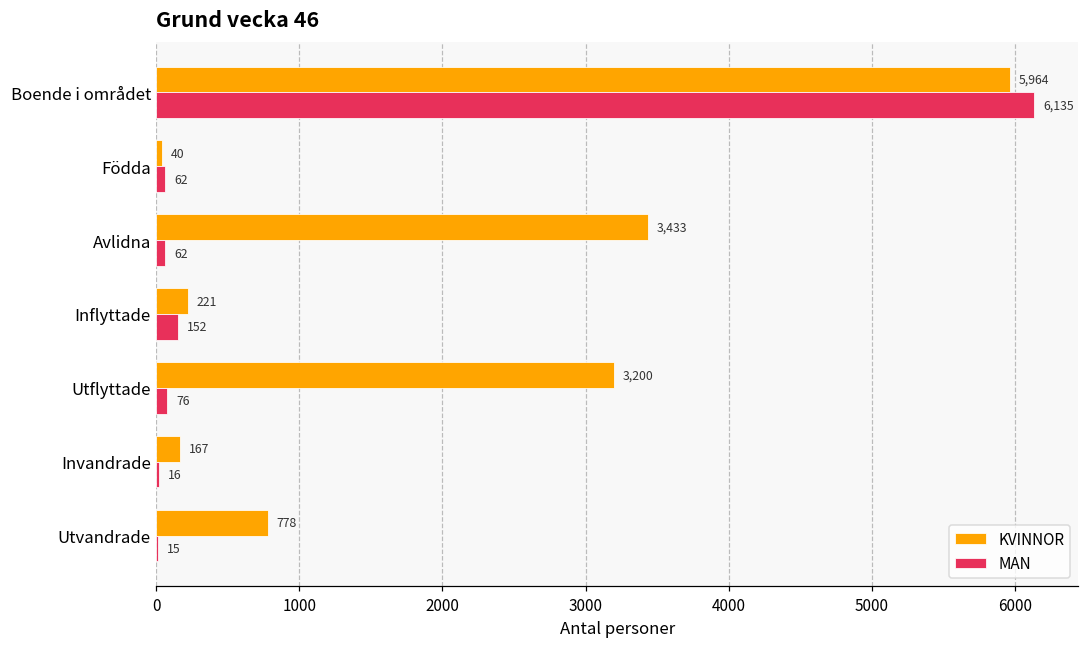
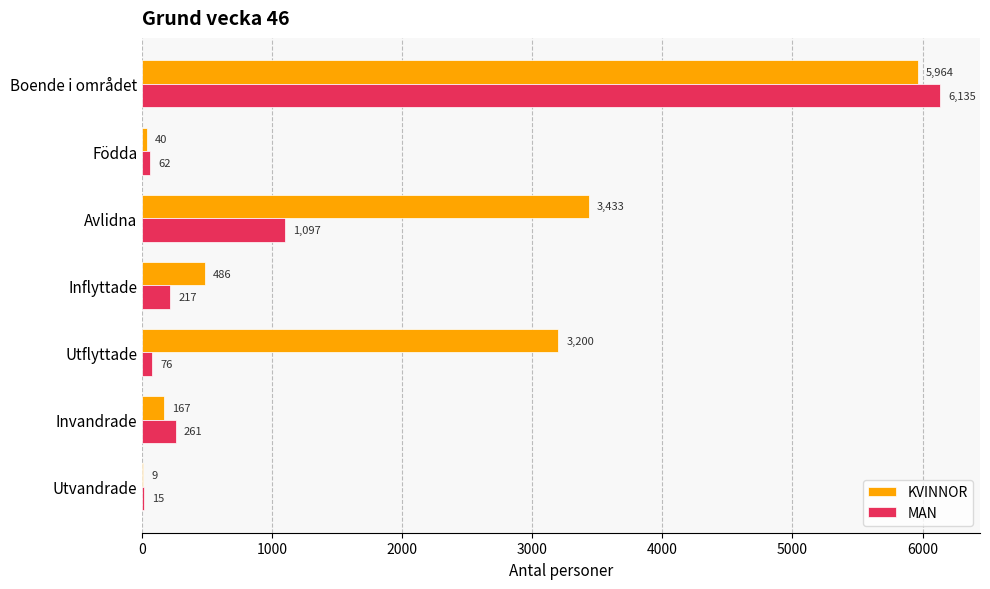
MAN, Avlidna: 62 -> 1,097
KVINNOR, Inflyttade: 221 -> 486
MAN, Inflyttade: 152 -> 217
MAN, Invandrade: 16 -> 261
KVINNOR, Utvandrade: 778 -> 9
